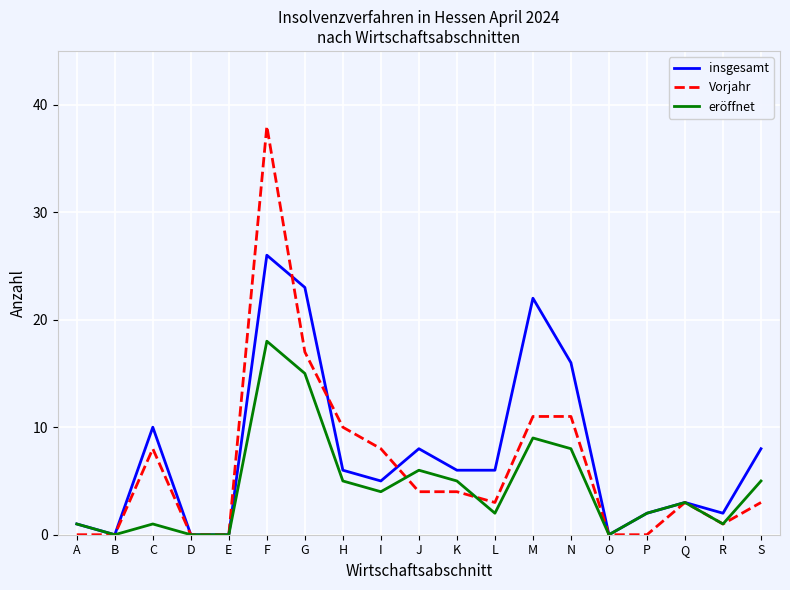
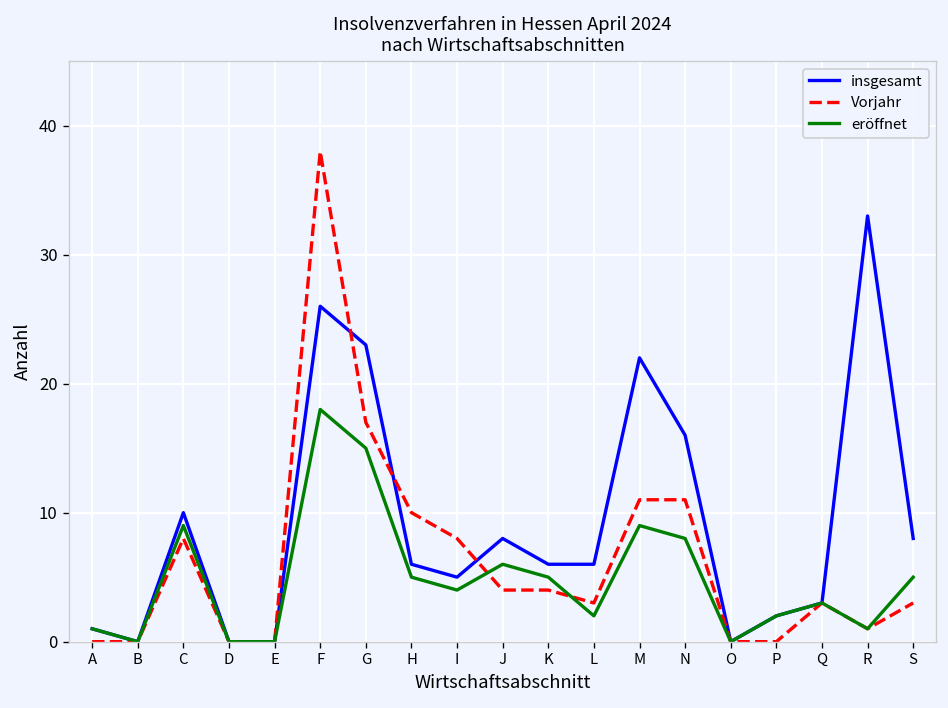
eröffnet, C: 1 -> 9
insgesamt, R: 2 -> 33
